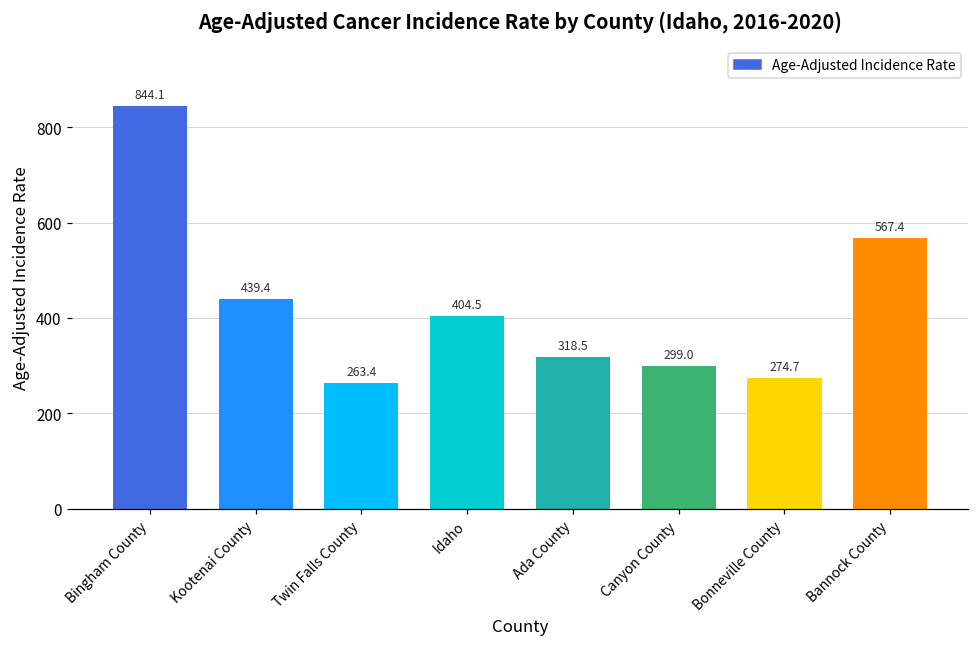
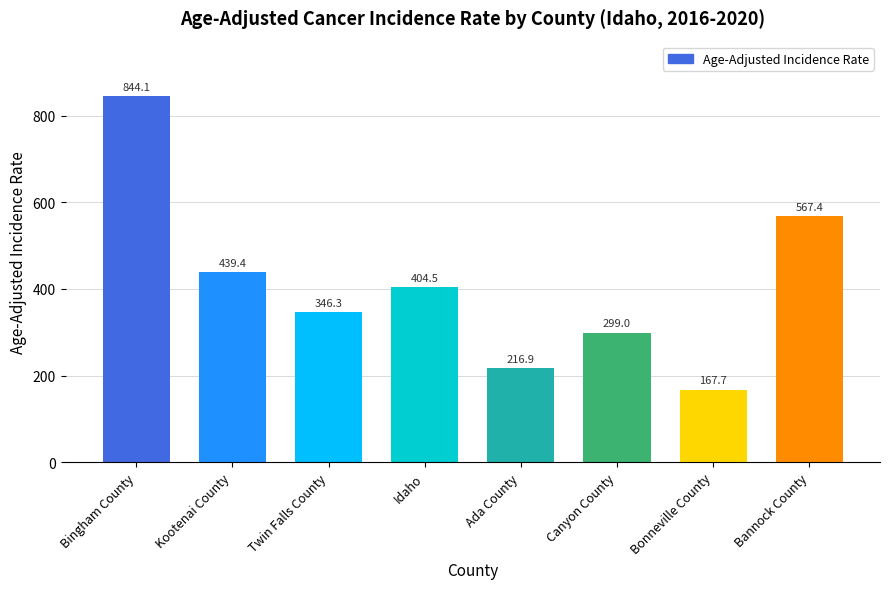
Twin Falls County: 263.4 -> 346.3
Ada County: 318.5 -> 216.9
Bonneville County: 274.7 -> 167.7
